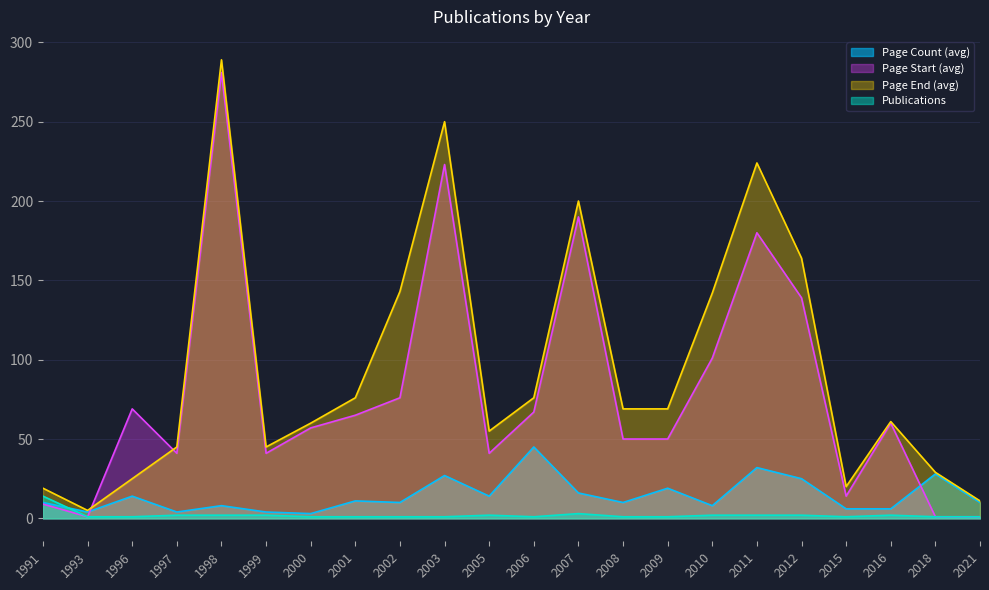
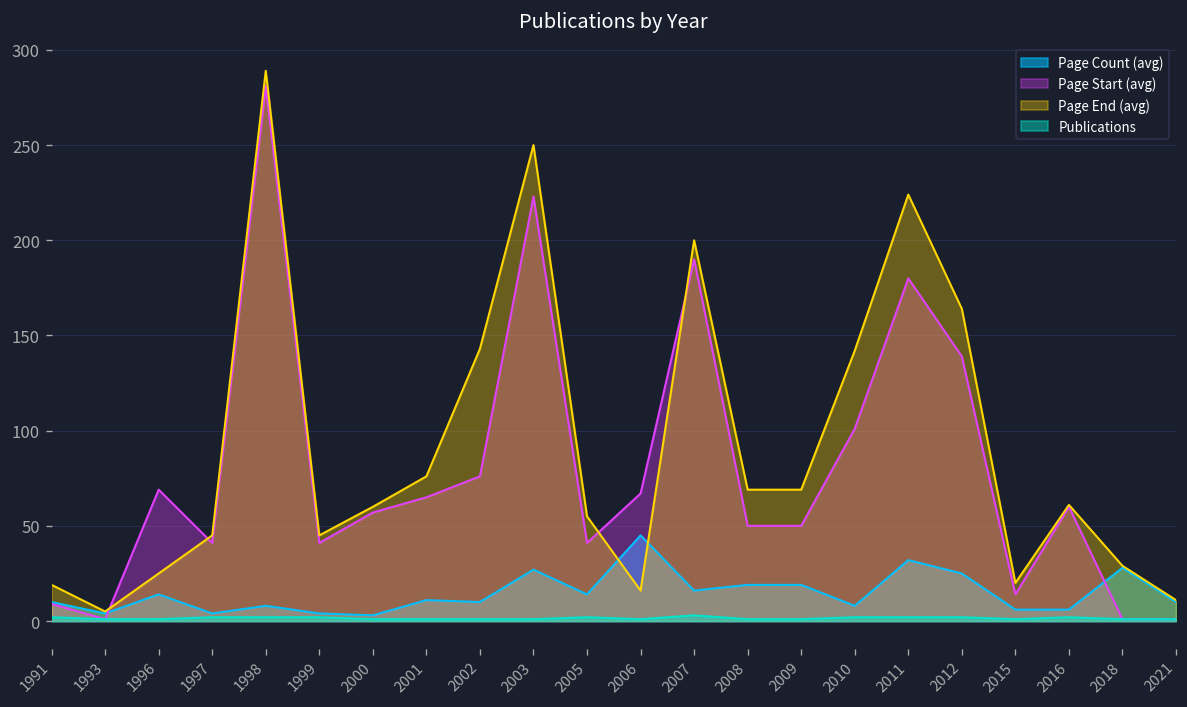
Publications, 1991: 14 -> 2
Page End (avg), 2006: 76 -> 16
Page Count (avg), 2008: 10 -> 19
